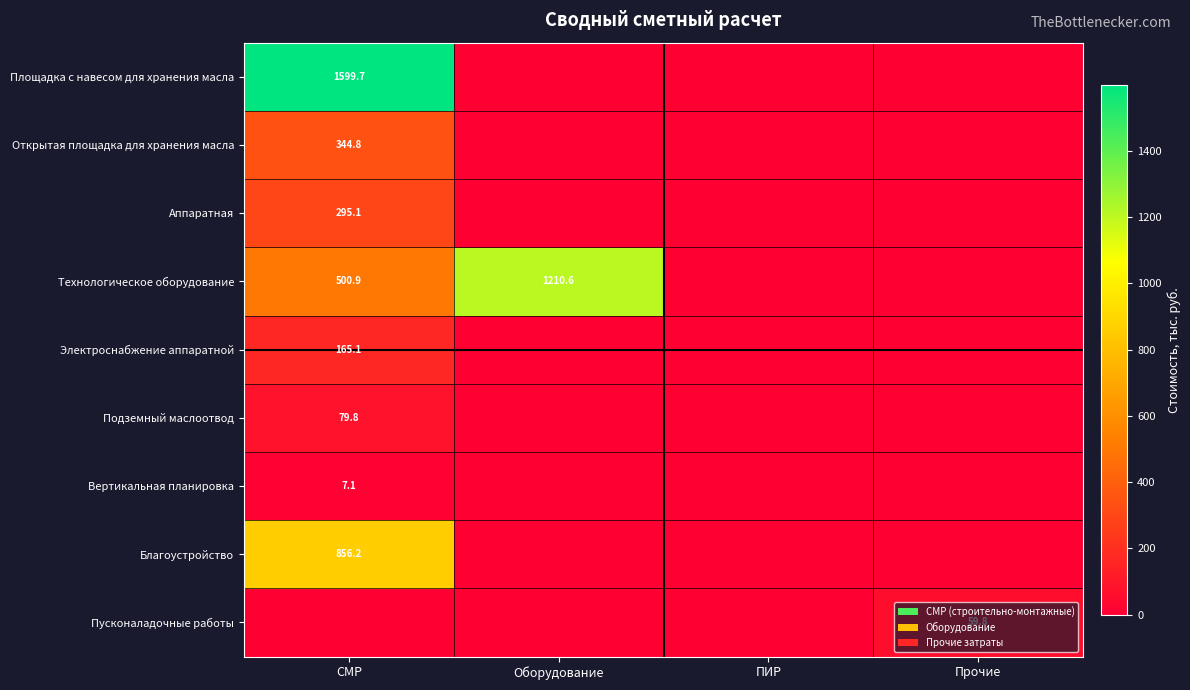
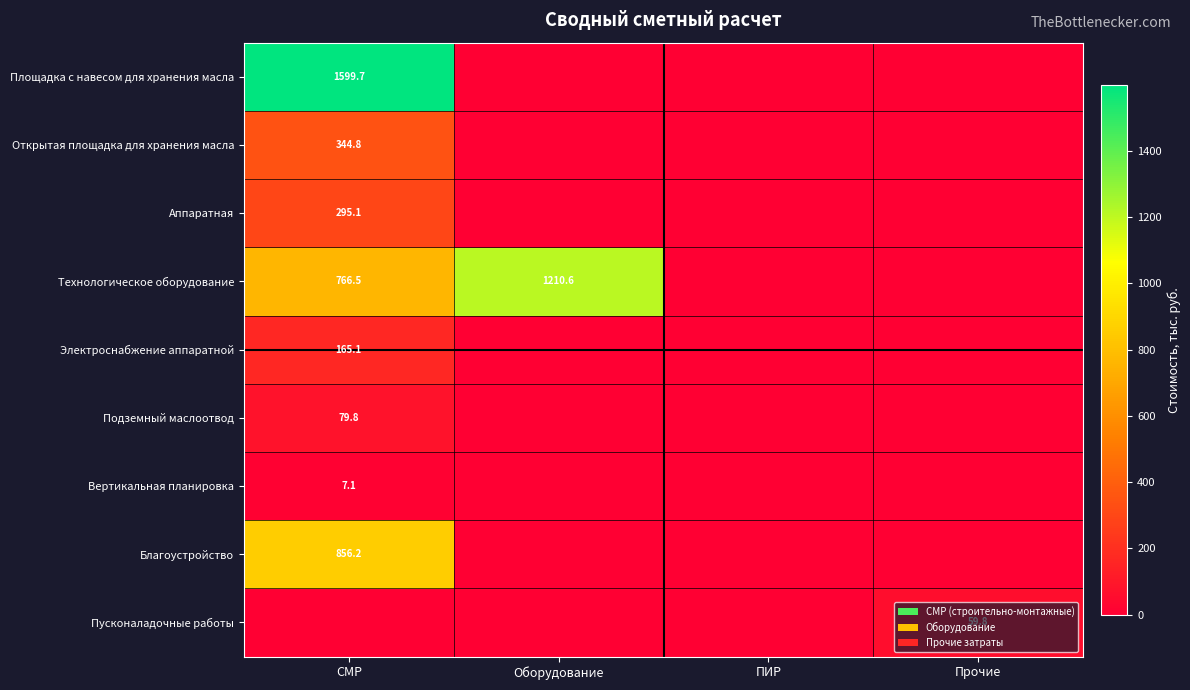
Технологическое оборудование, СМР: 500.9 -> 766.5
